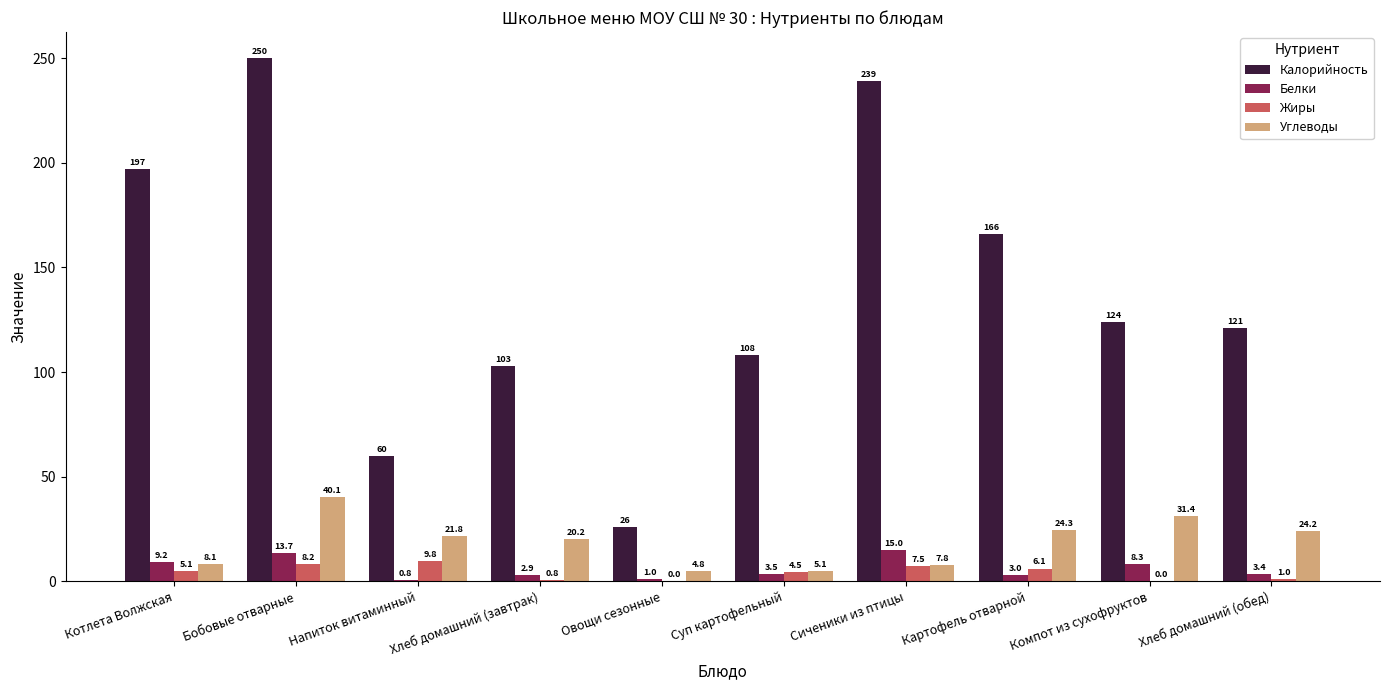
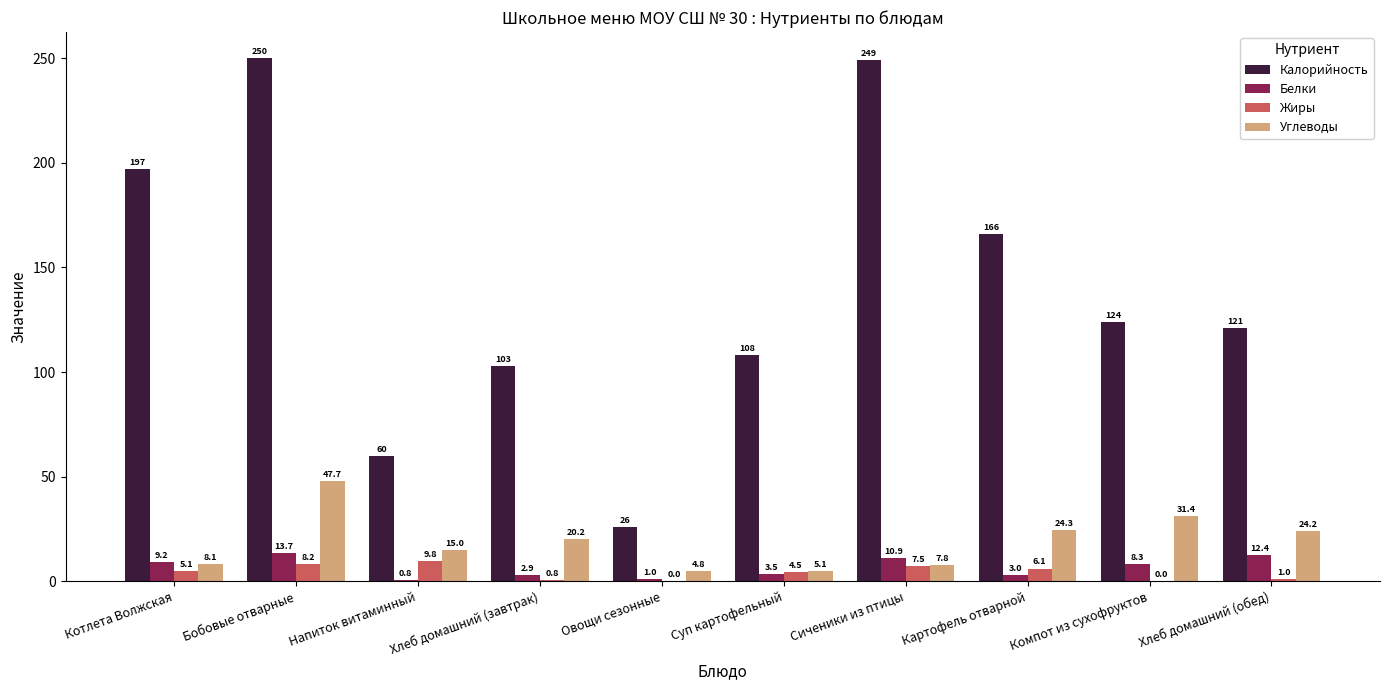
Углеводы, Бобовые отварные: 40.1 -> 47.7
Углеводы, Напиток витаминный: 21.8 -> 15.0
Калорийность, Сиченики из птицы: 239 -> 249
Белки, Сиченики из птицы: 15.0 -> 10.9
Белки, Хлеб домашний (обед): 3.4 -> 12.4
